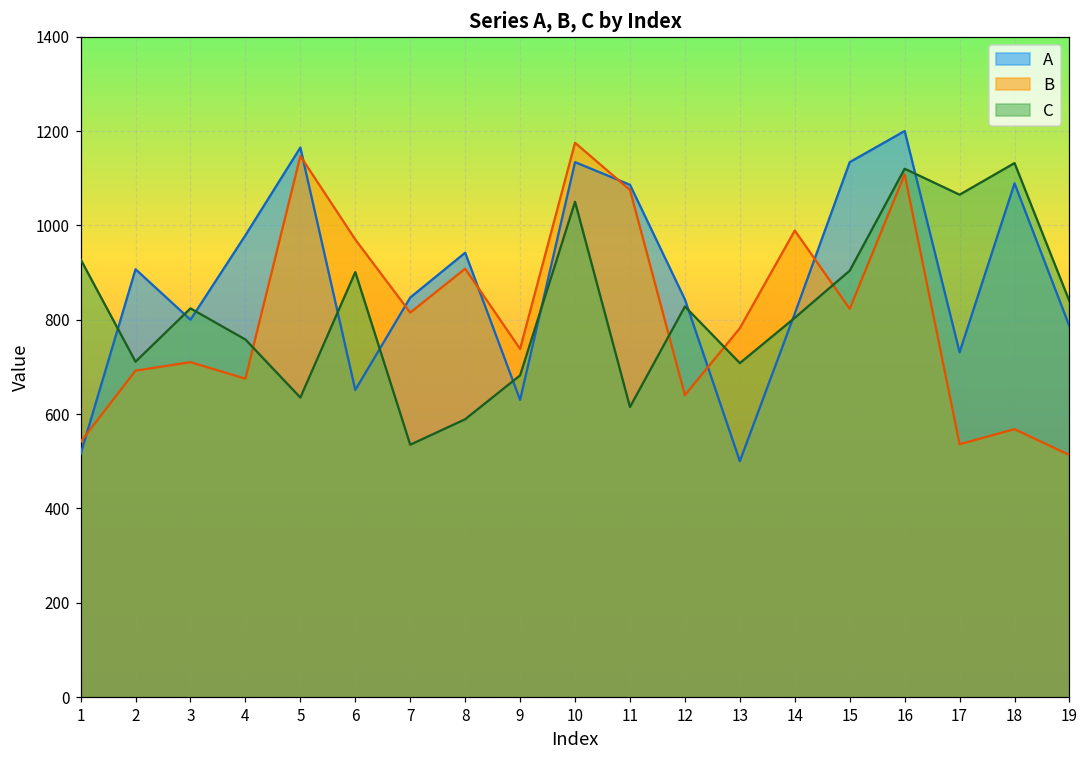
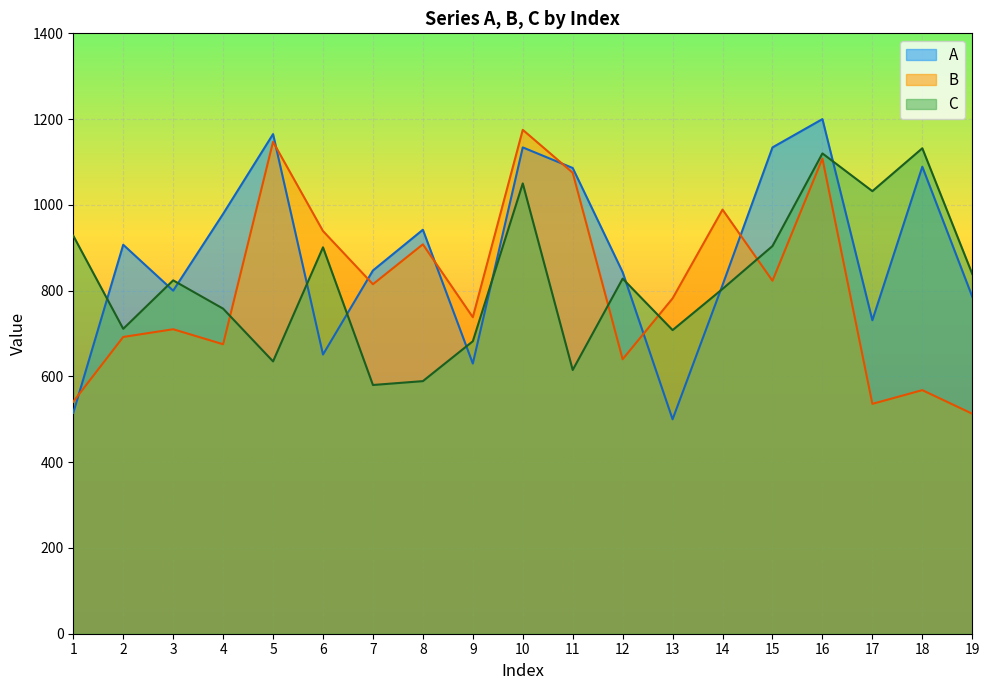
B, 6: 970 -> 940
C, 7: 540 -> 580
C, 17: 1070 -> 1030
